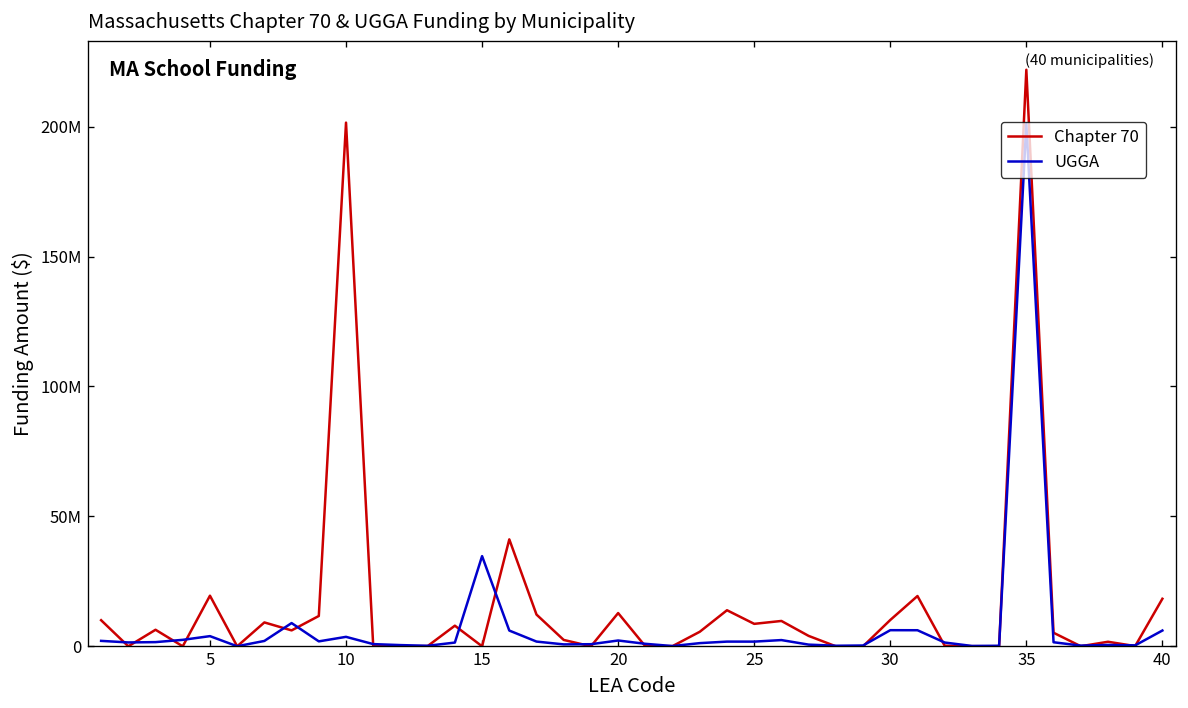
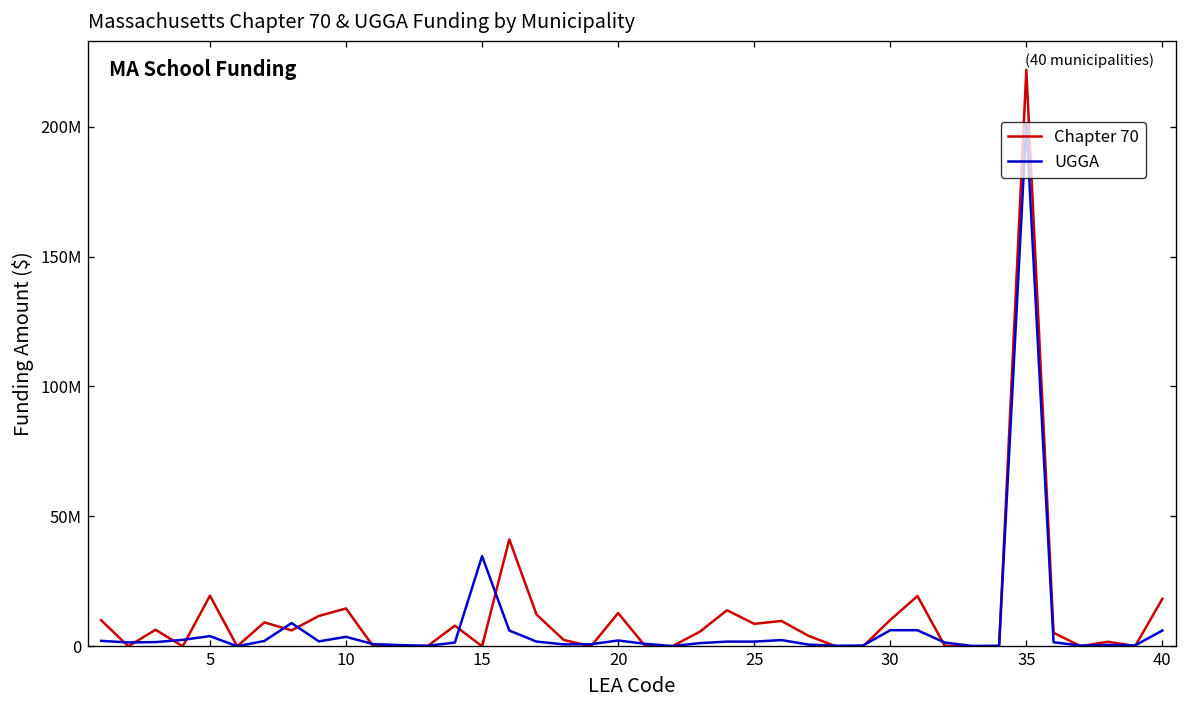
Chapter 70, 10: 202000000 -> 15000000
